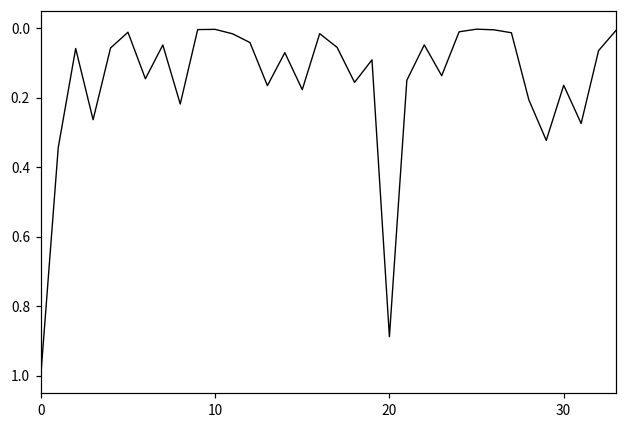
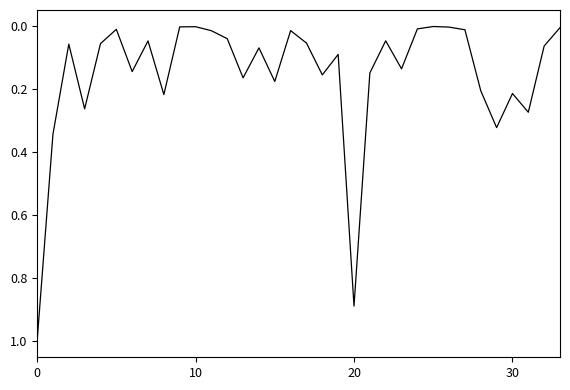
30: 0.16 -> 0.21
